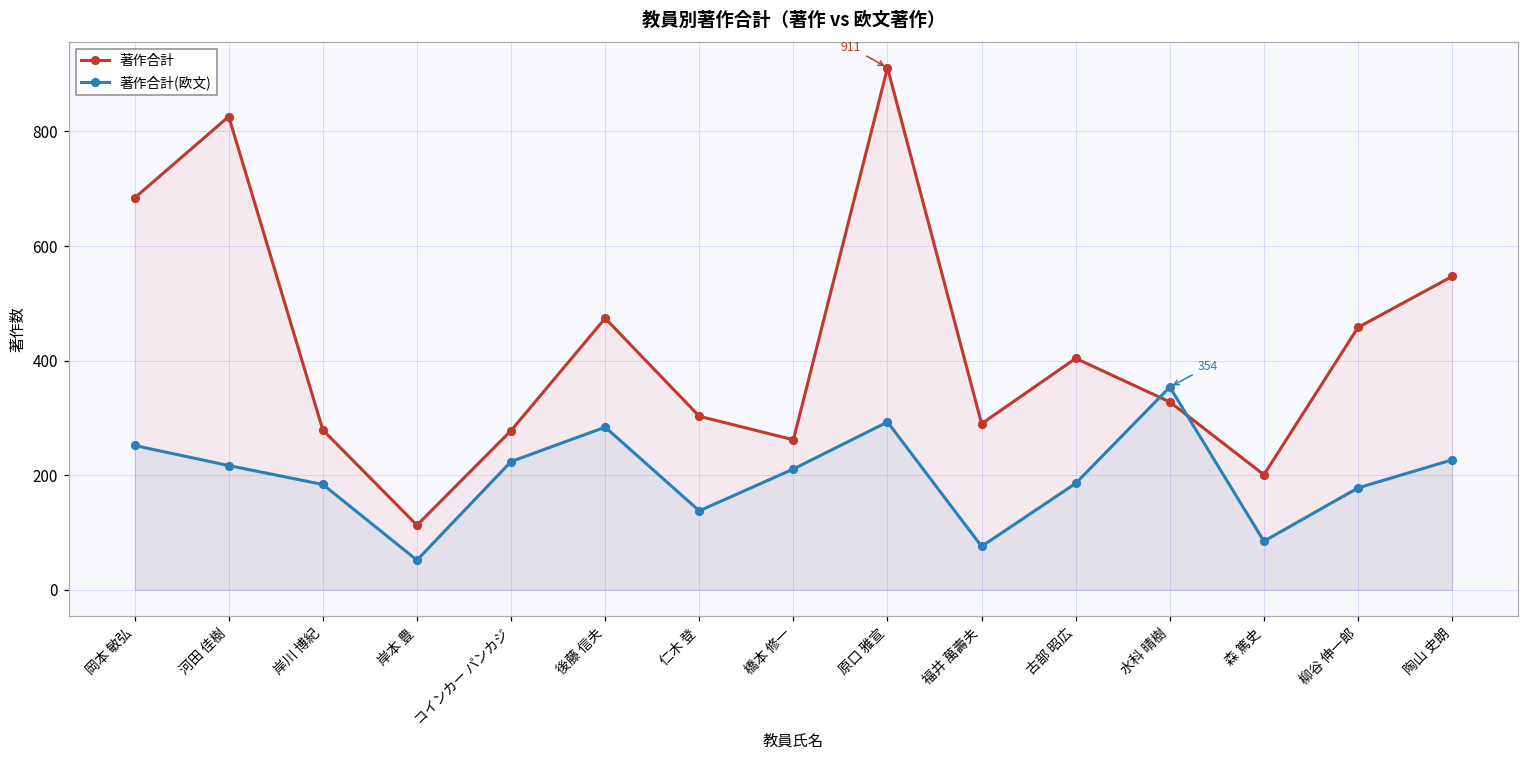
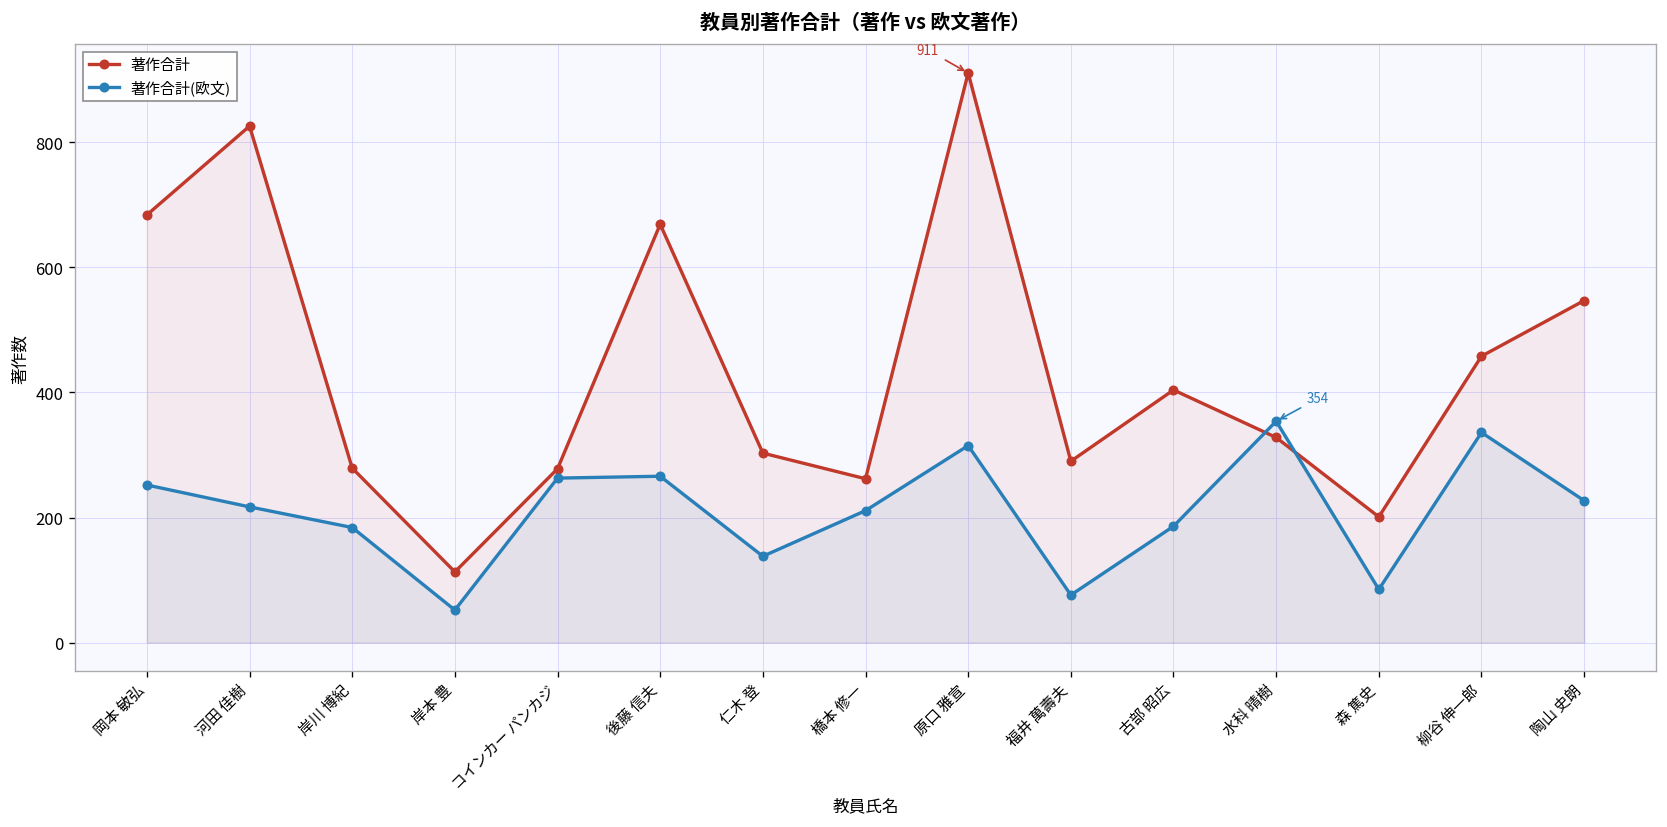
著作合計(欧文), コインカー パンカジ: 220 -> 260
著作合計, 後藤 信夫: 470 -> 670
著作合計(欧文), 後藤 信夫: 280 -> 270
著作合計(欧文), 原口 雅宣: 290 -> 320
著作合計(欧文), 柳谷 伸一郎: 180 -> 340
